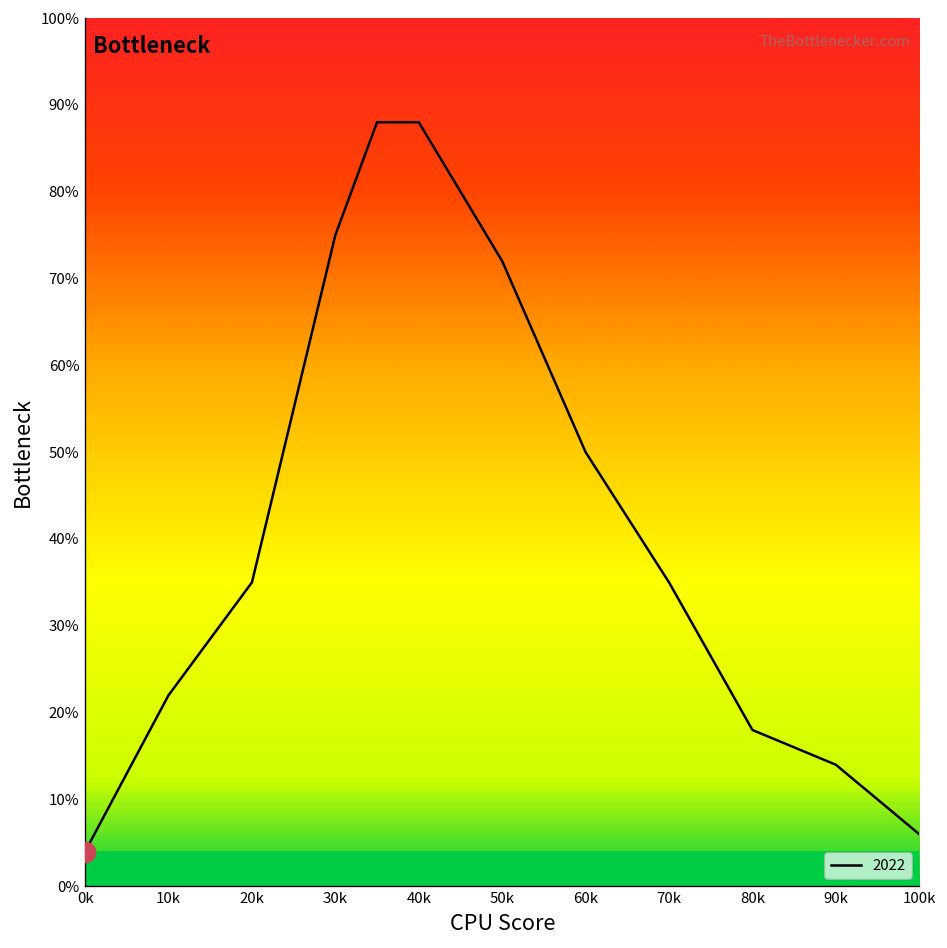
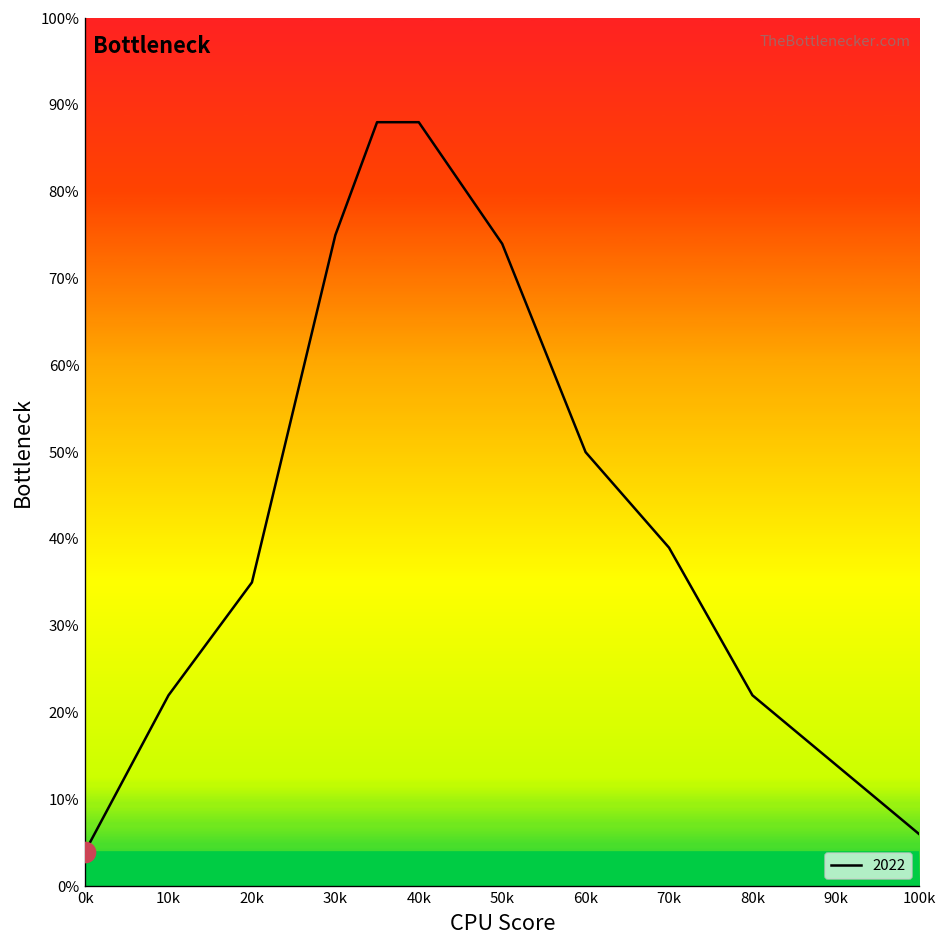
2022, 50k: 72% -> 74%
2022, 70k: 35% -> 39%
2022, 80k: 18% -> 22%
